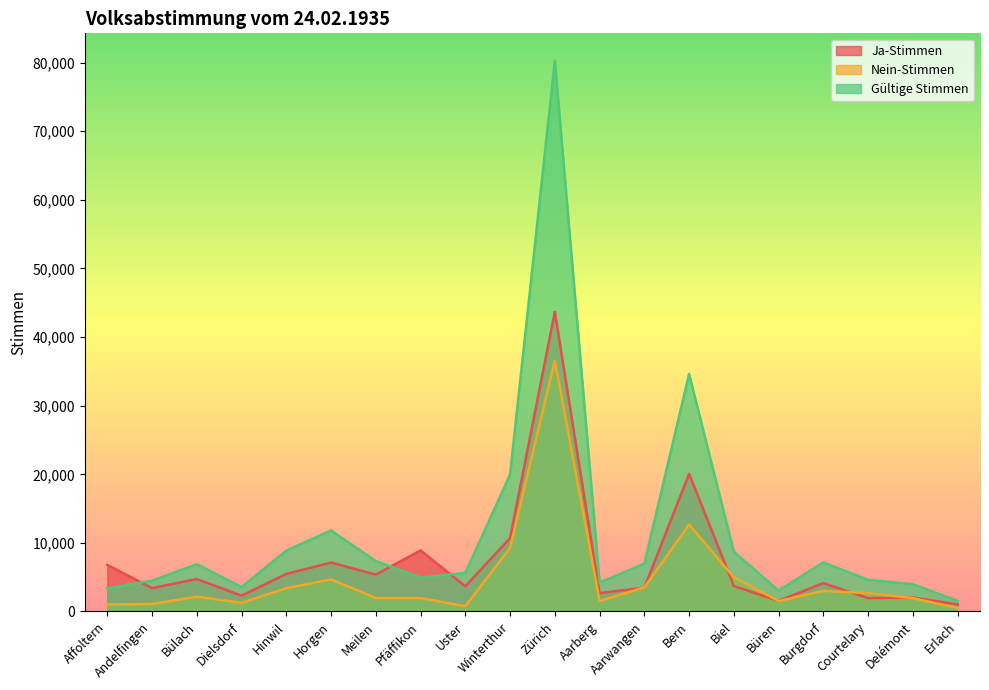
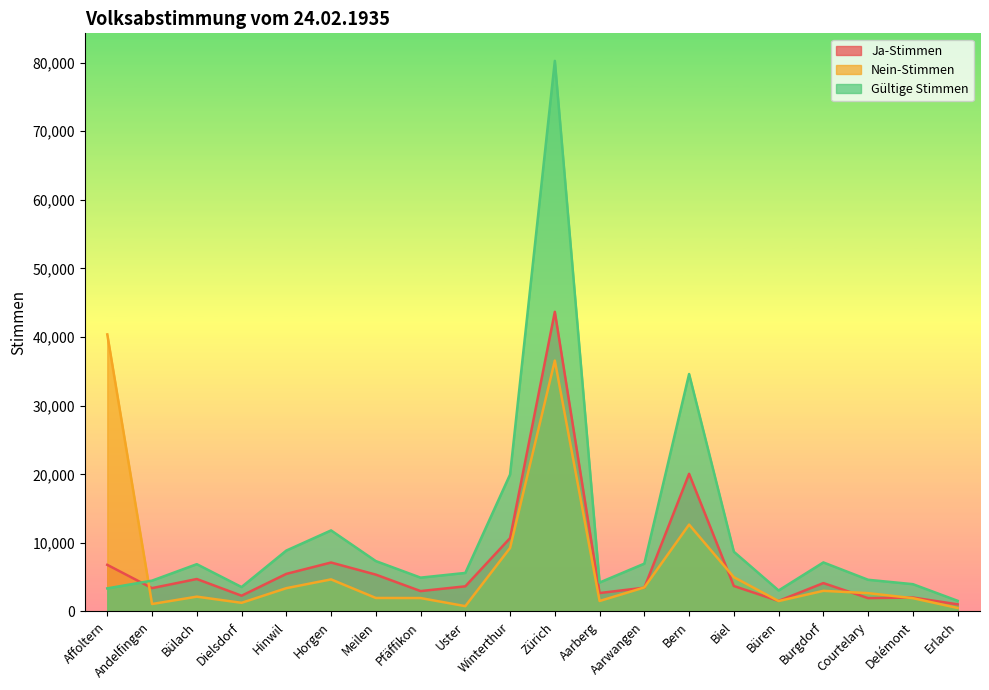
Nein-Stimmen, Affoltern: 1,000 -> 40,000
Ja-Stimmen, Pfäffikon: 9,000 -> 3,000
